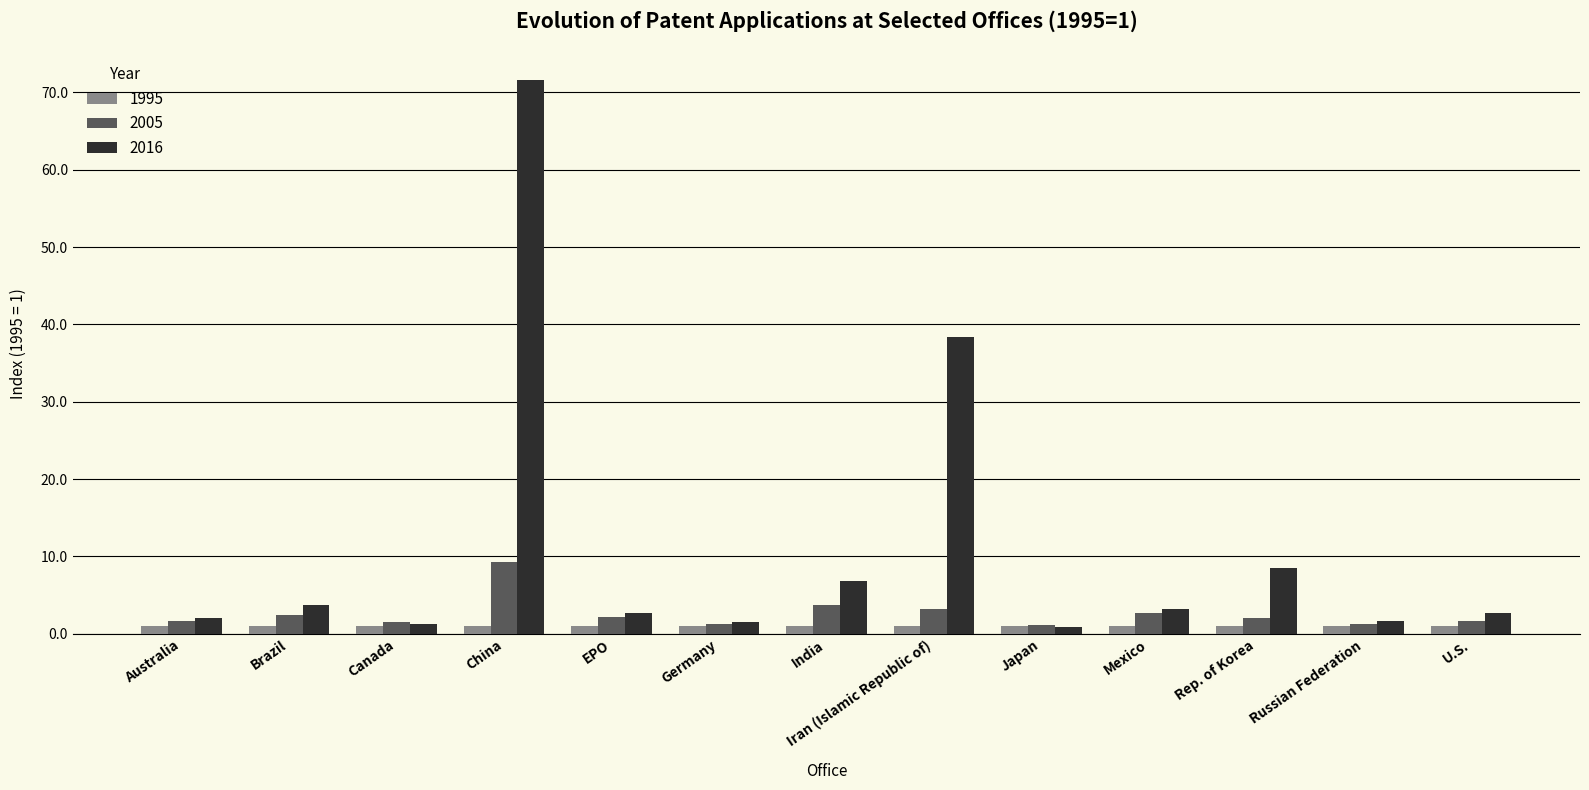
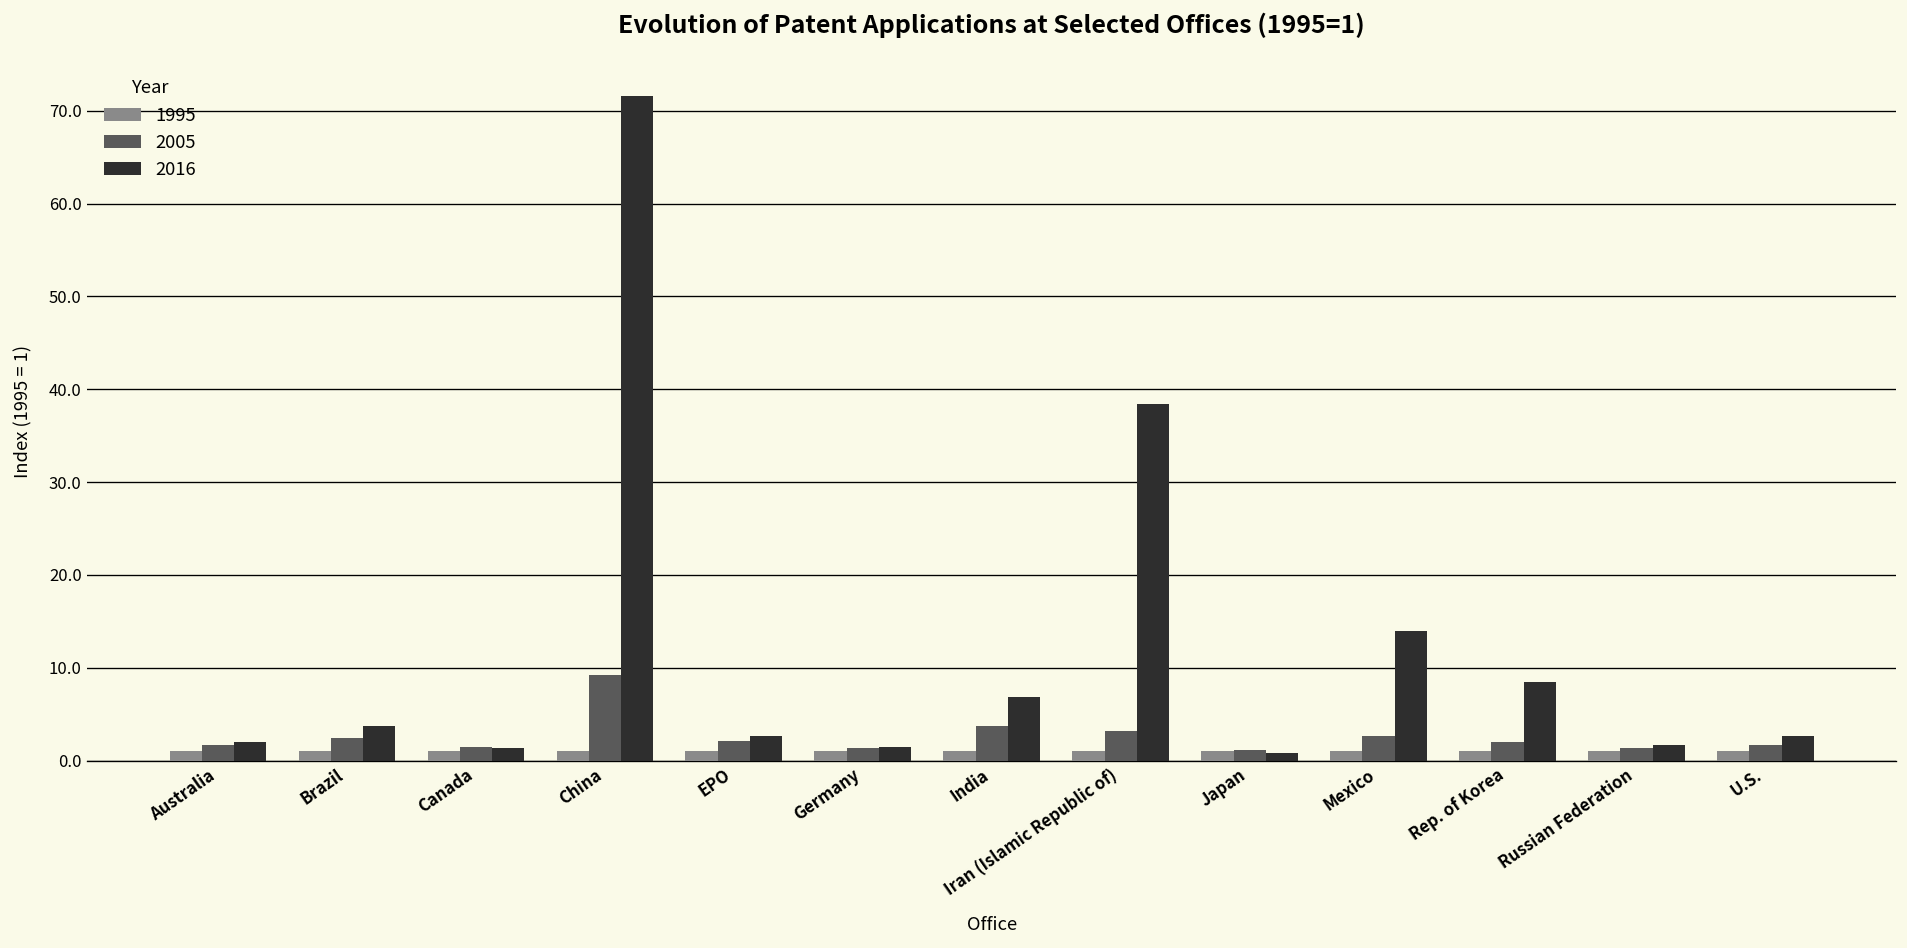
2016, Mexico: 3 -> 14
